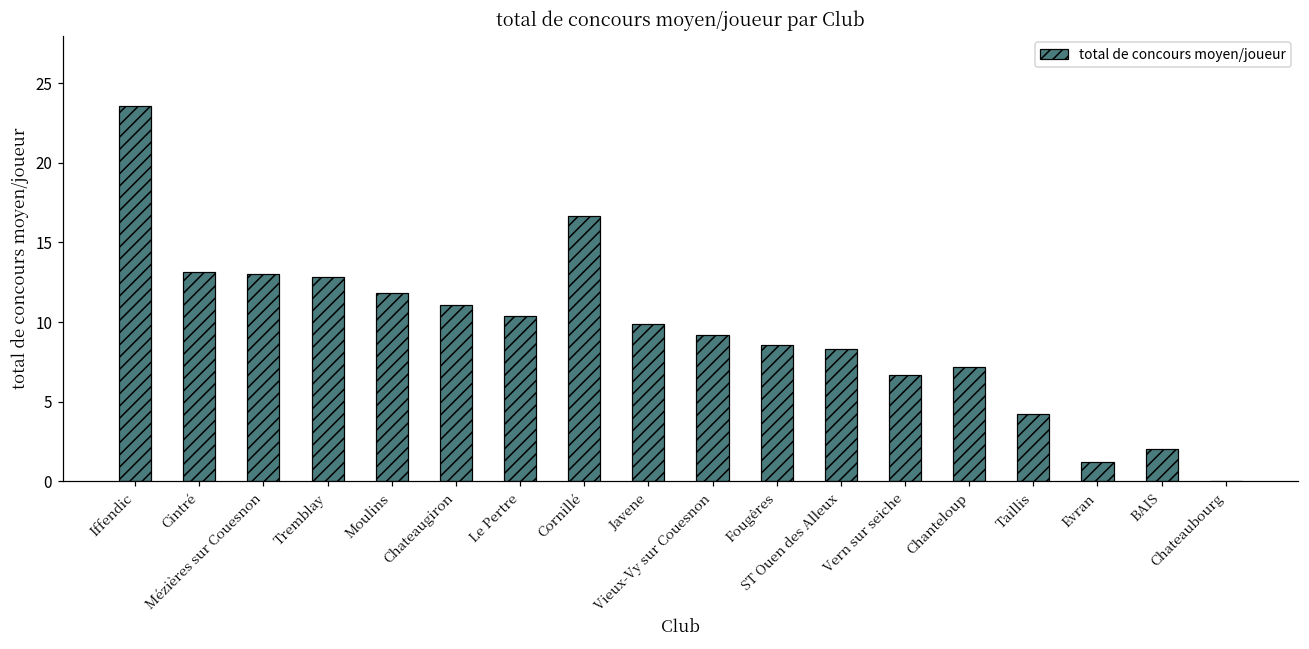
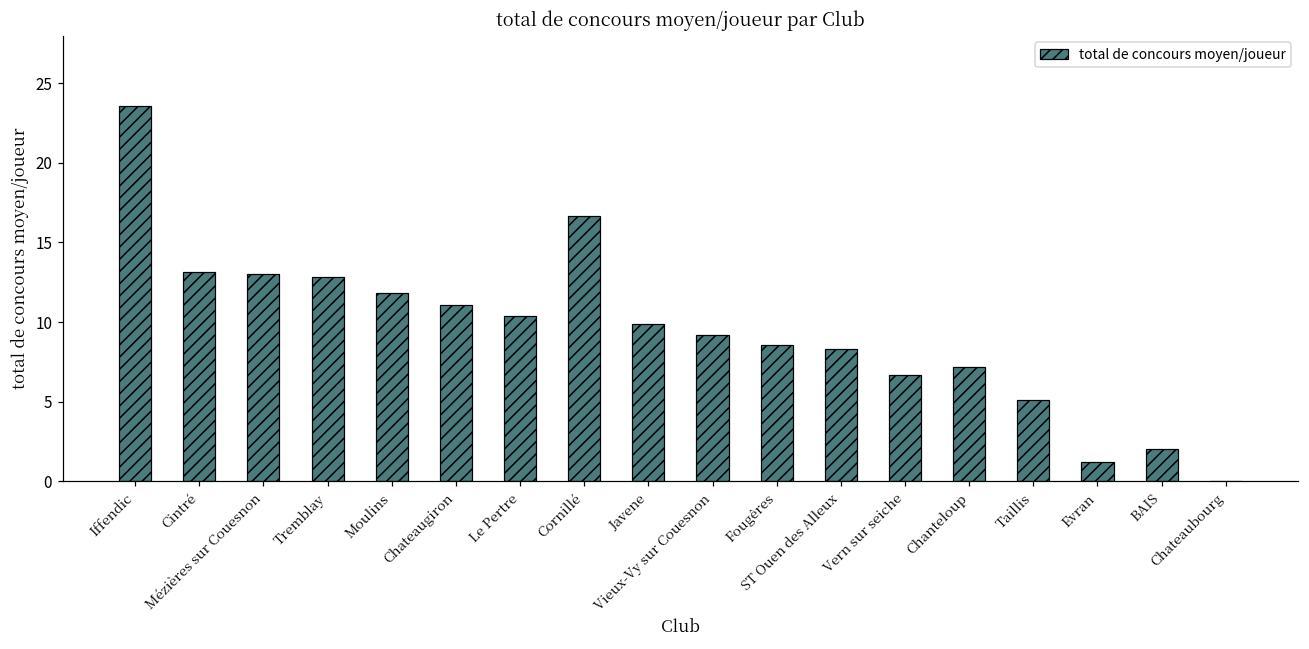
Taillis: 4.2 -> 5.1
